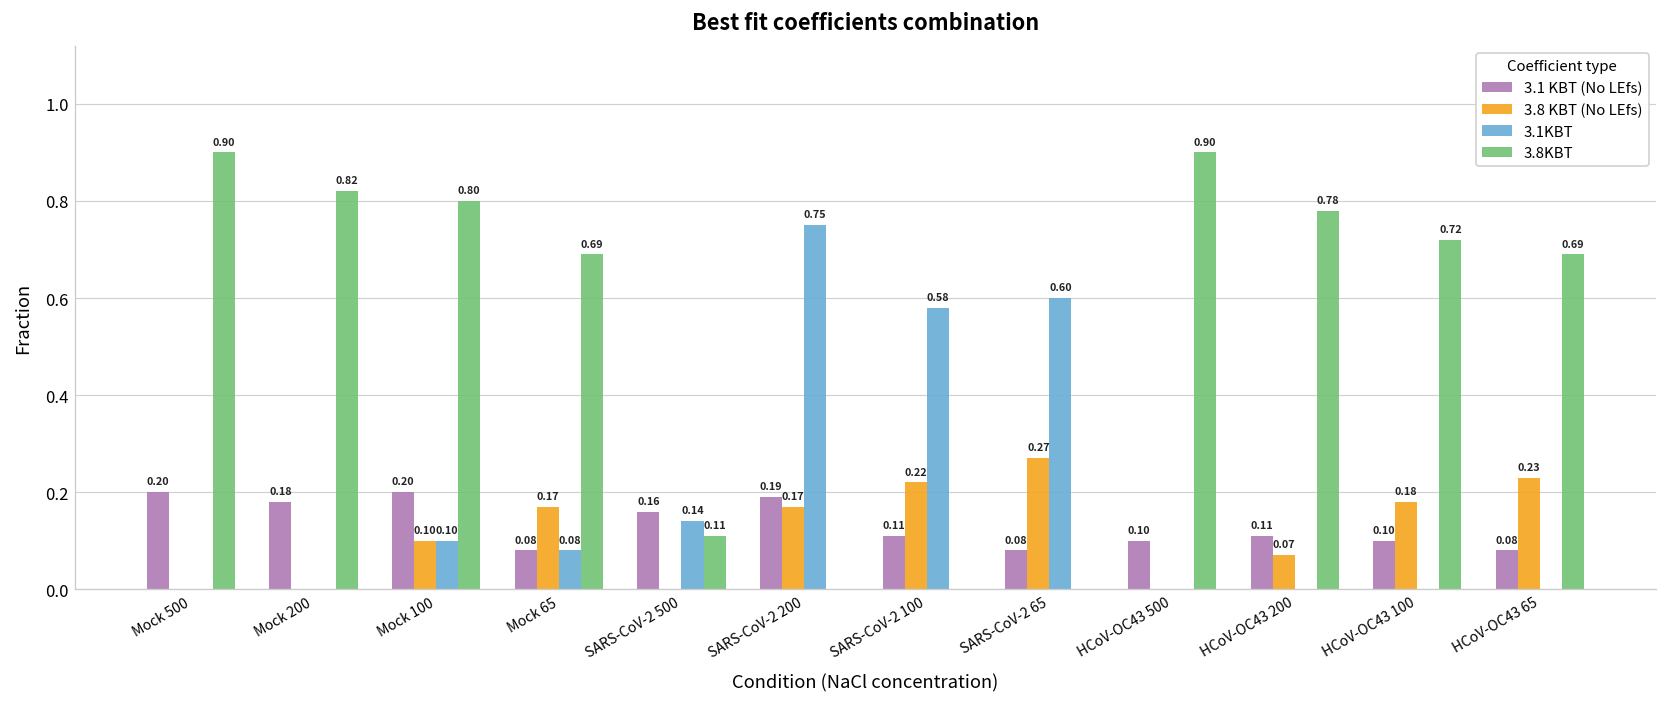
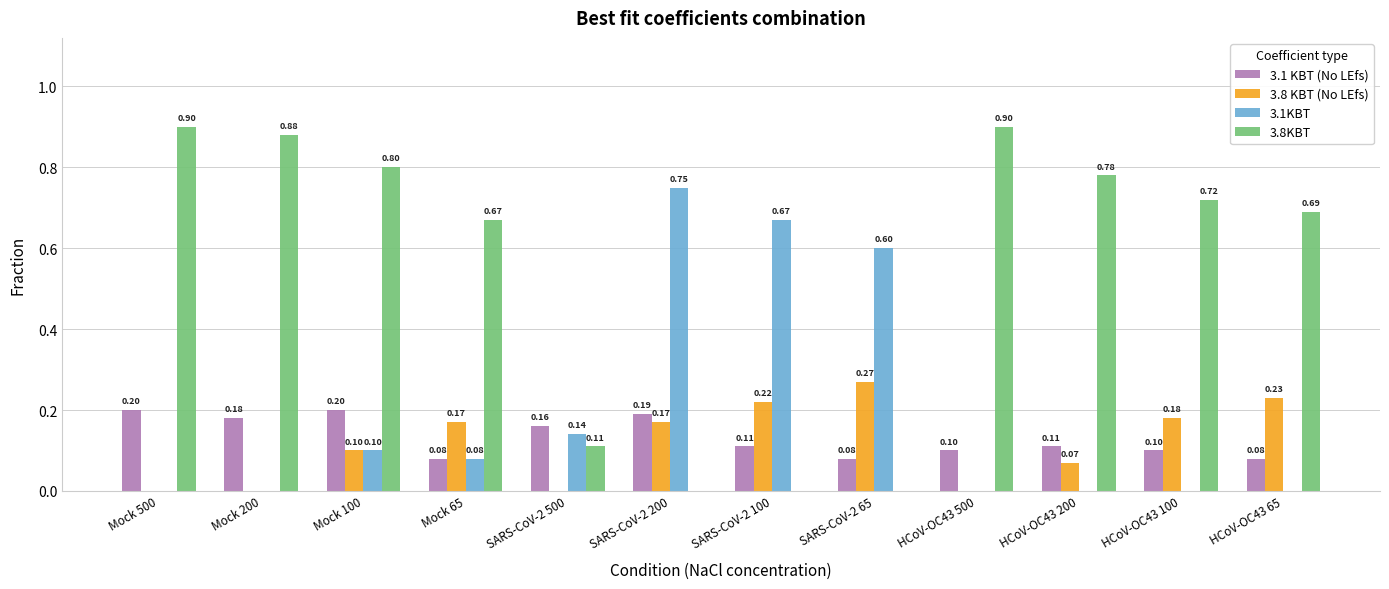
3.8KBT, Mock 200: 0.82 -> 0.88
3.8KBT, Mock 65: 0.69 -> 0.67
3.1KBT, SARS-CoV-2 100: 0.58 -> 0.67
